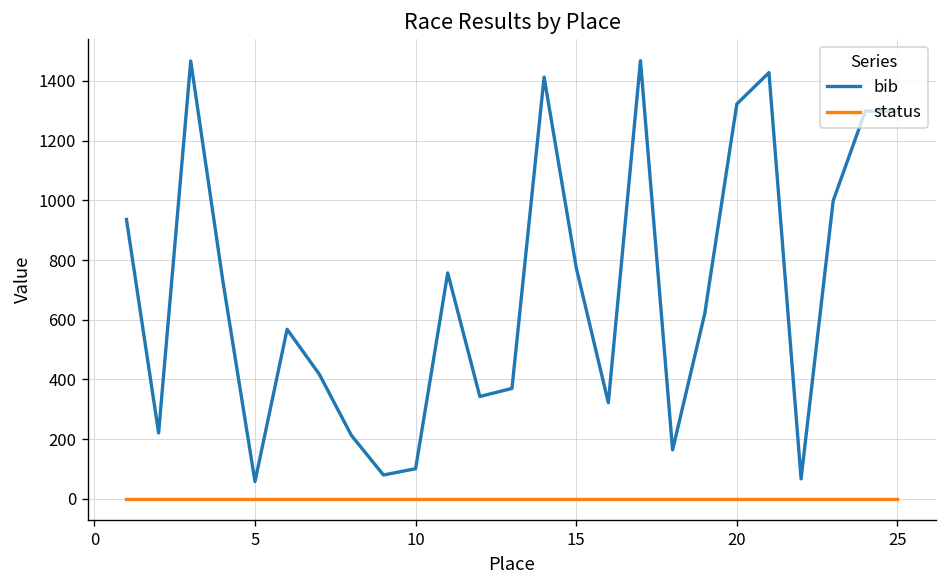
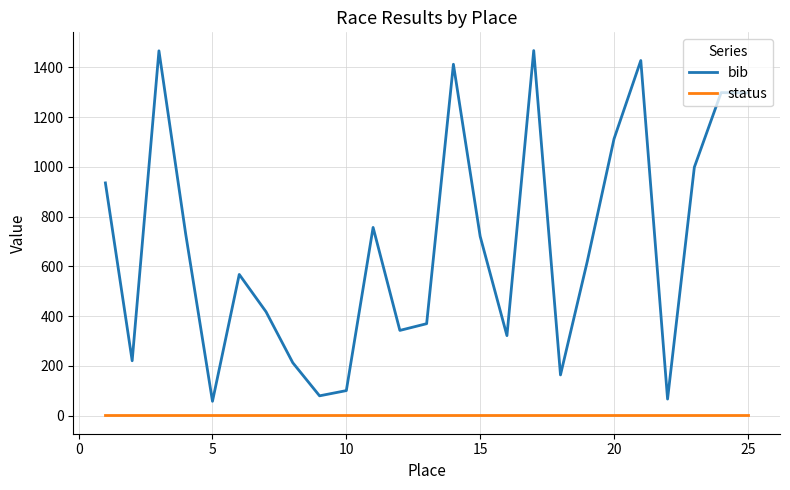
bib, 15: 780 -> 720
bib, 20: 1320 -> 1110
